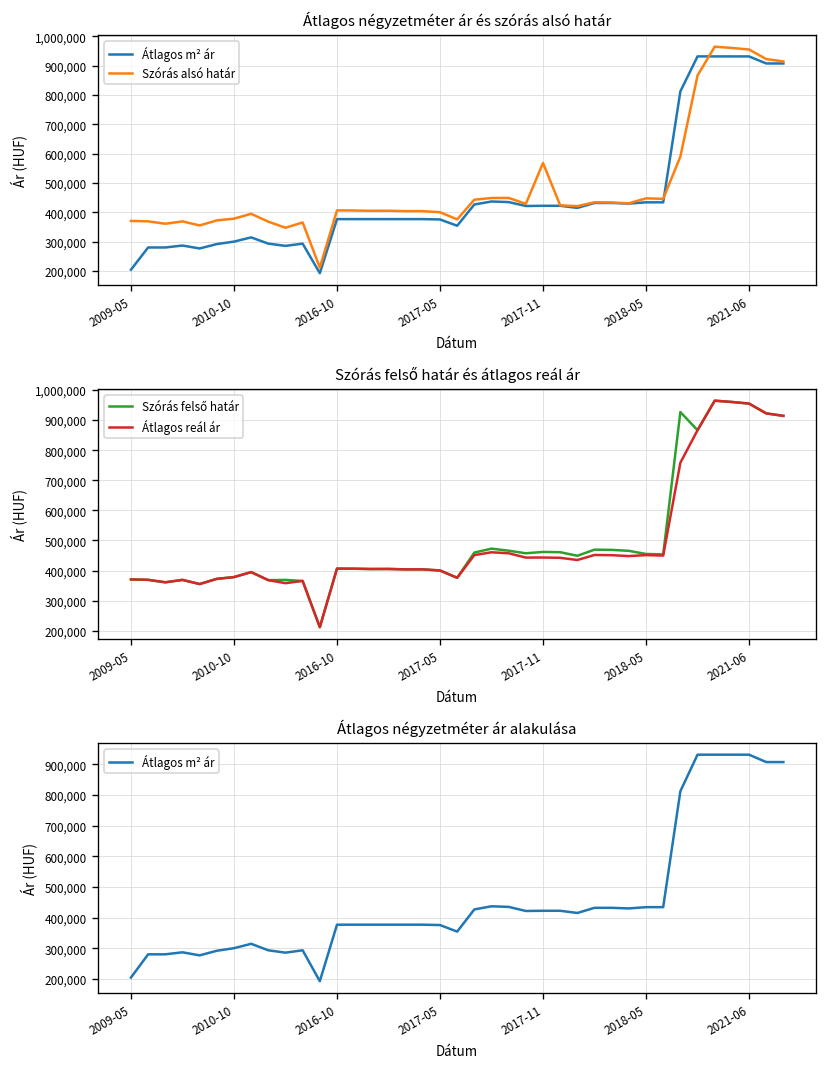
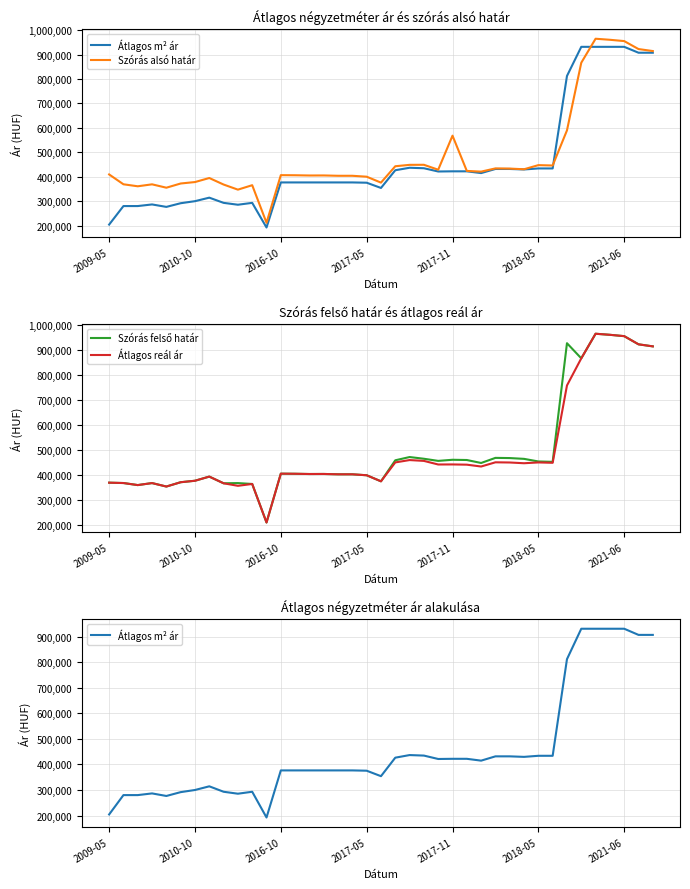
Átlagos négyzetméter ár és szórás alsó határ, Szórás alsó határ, 2009-05: 370,000 -> 410,000
